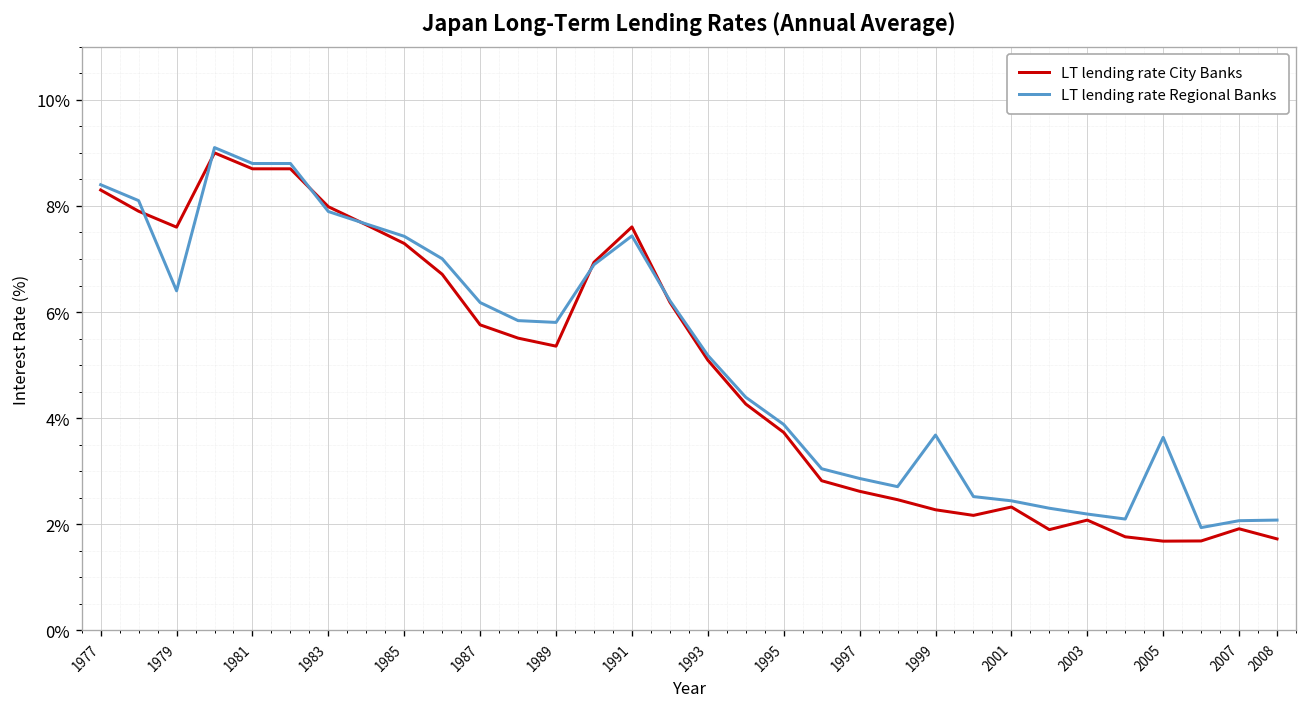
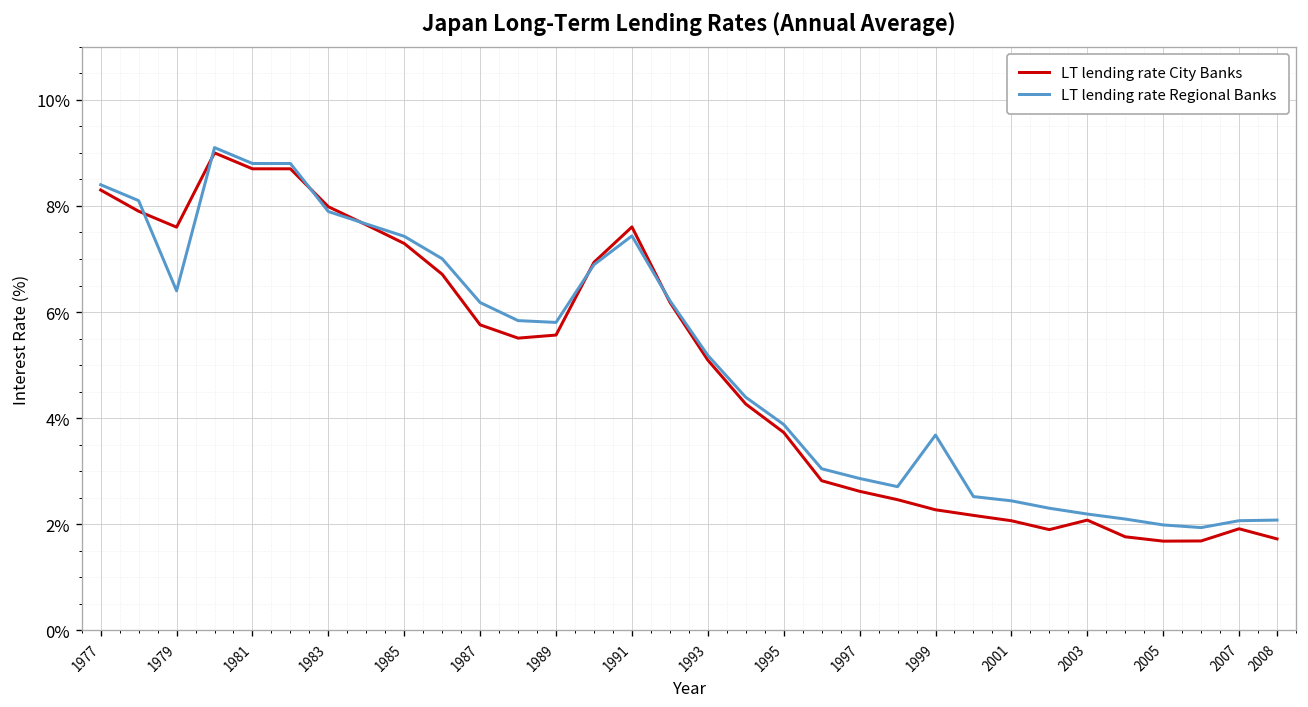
LT lending rate City Banks, 1989: 5.4% -> 5.6%
LT lending rate City Banks, 2001: 2.3% -> 2.1%
LT lending rate Regional Banks, 2005: 3.6% -> 2.0%
